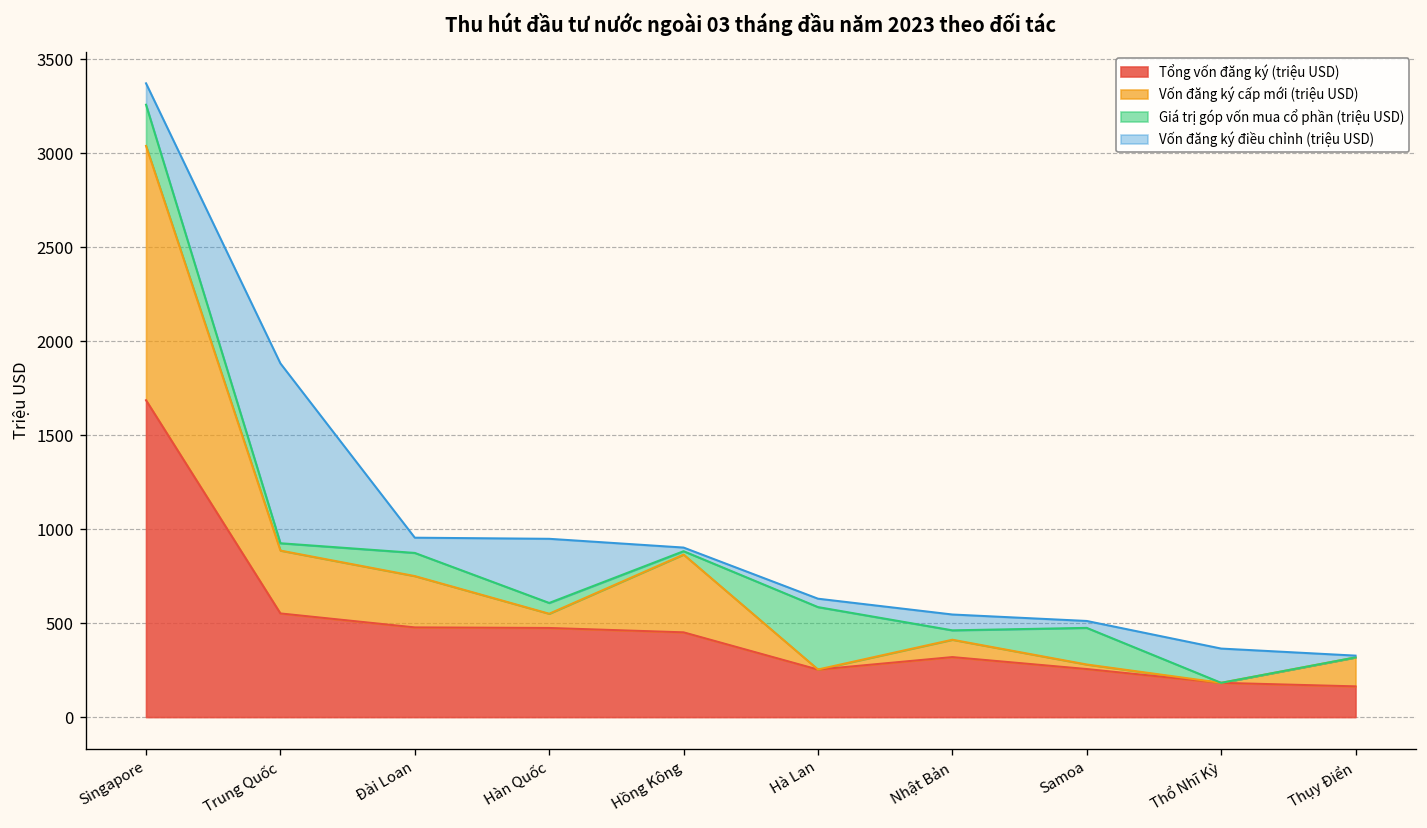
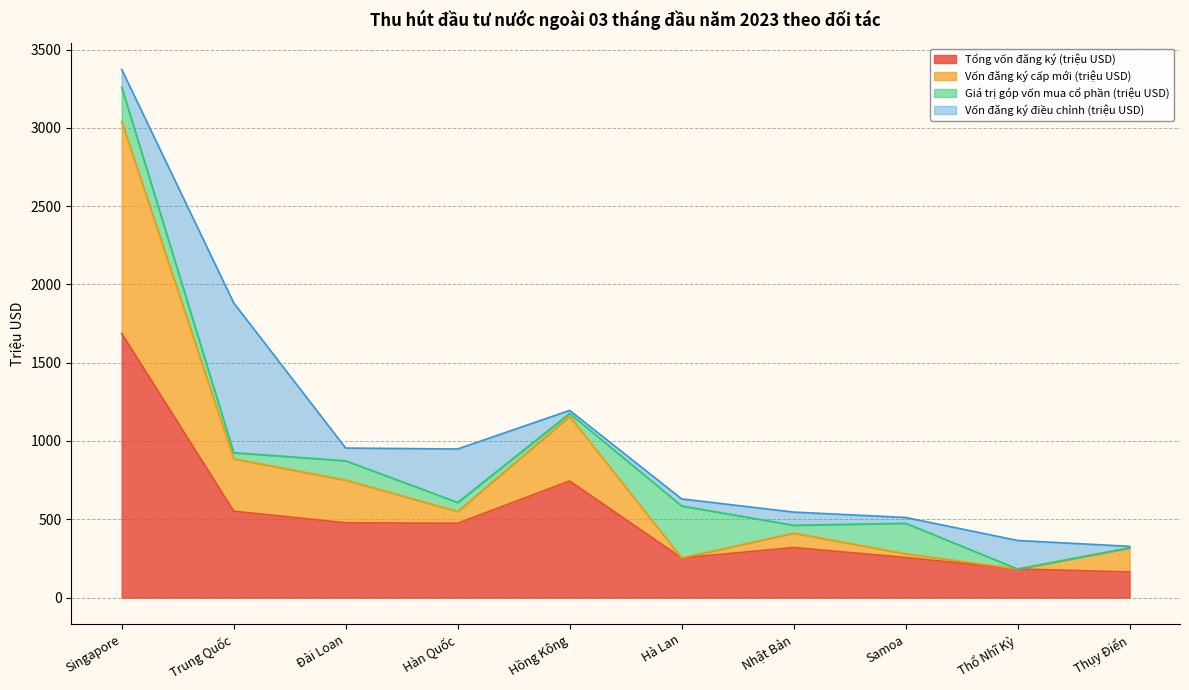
Tổng vốn đăng ký (triệu USD), Hồng Kông: 450 -> 740
